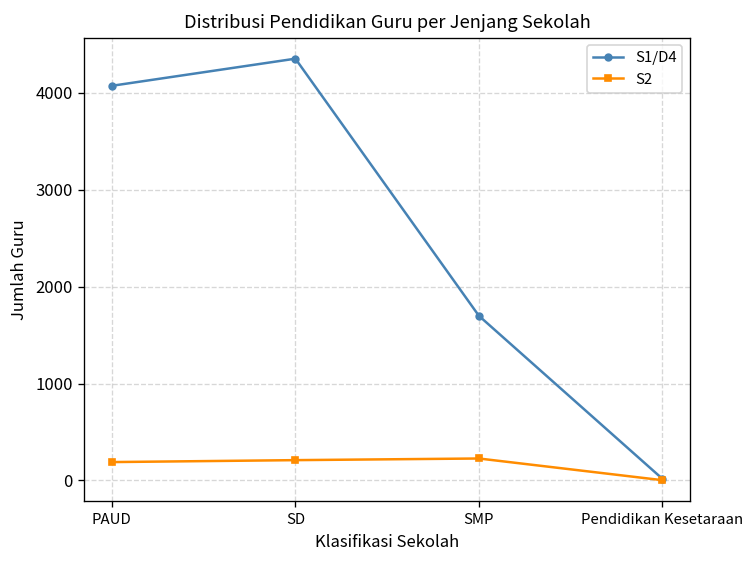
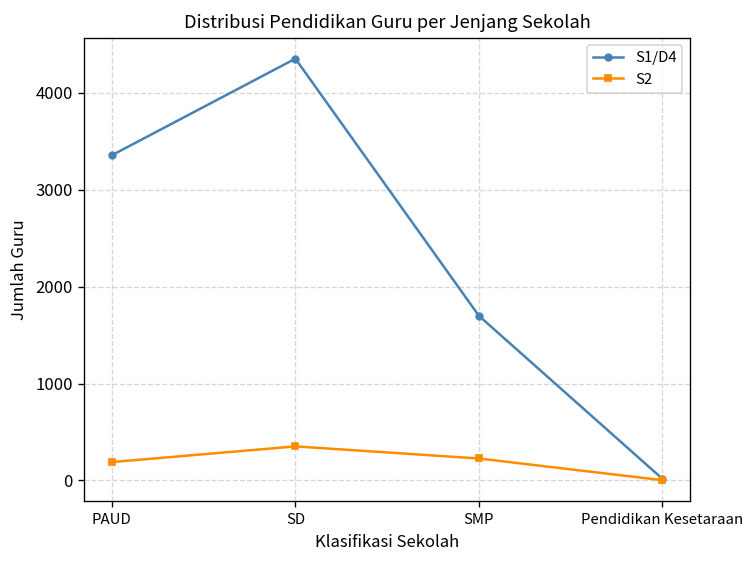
S1/D4, PAUD: 4100 -> 3400
S2, SD: 200 -> 400
